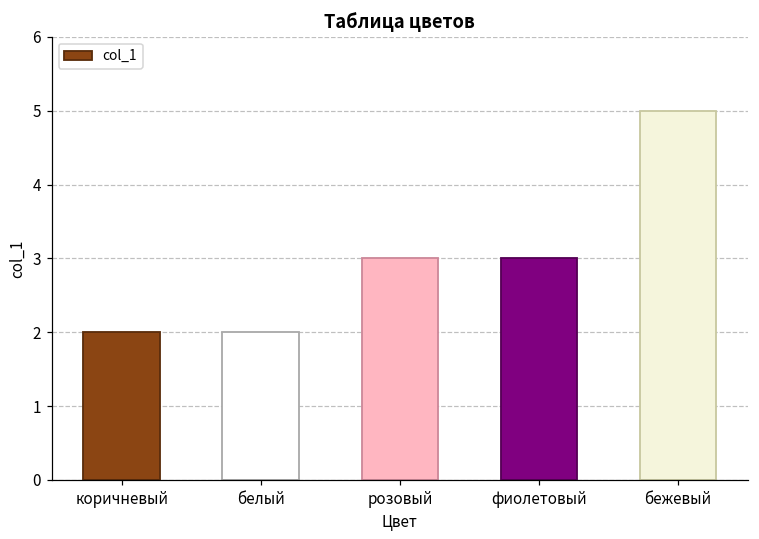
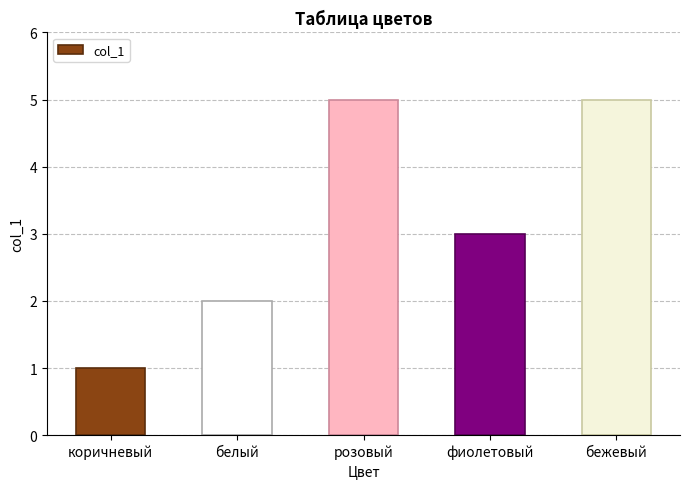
коричневый: 2 -> 1
розовый: 3 -> 5
